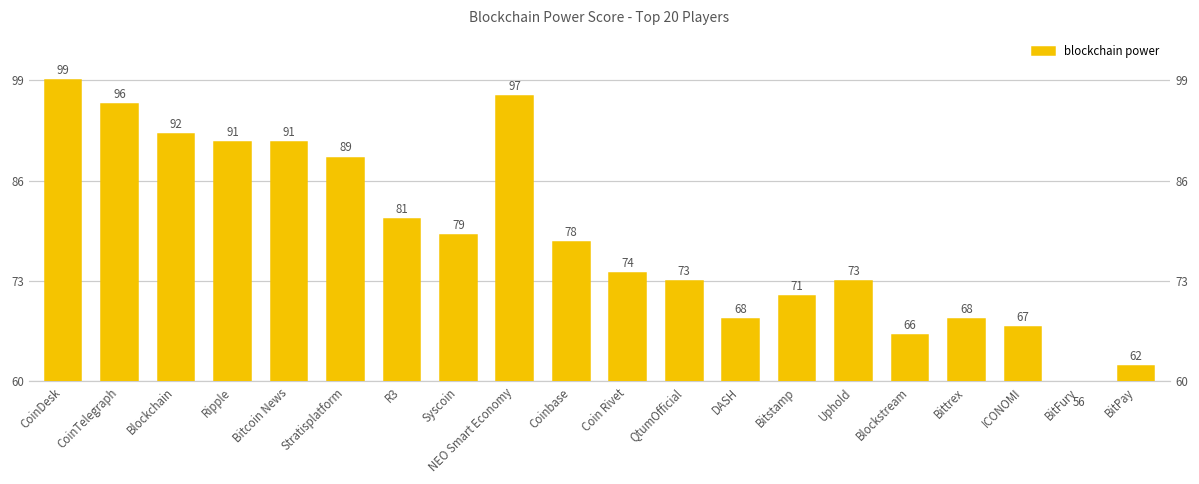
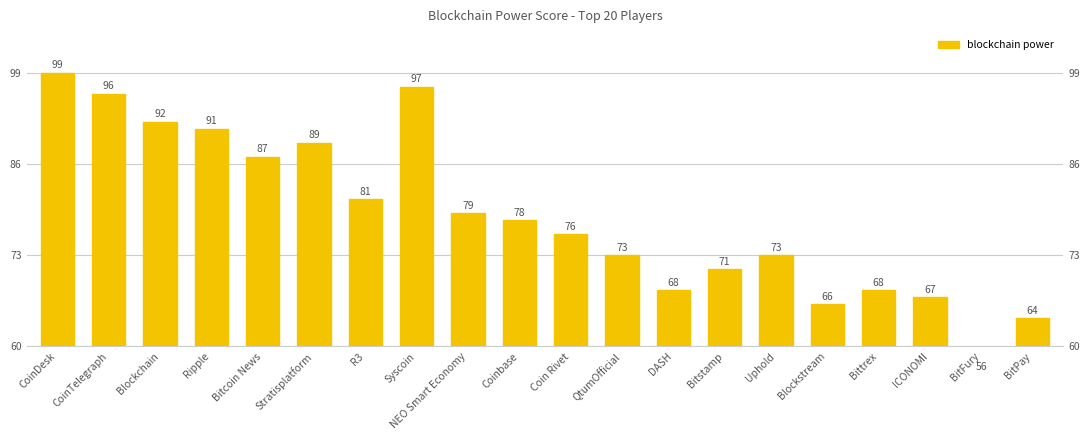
Bitcoin News: 91 -> 87
Syscoin: 79 -> 97
NEO Smart Economy: 97 -> 79
Coin Rivet: 74 -> 76
BitPay: 62 -> 64
